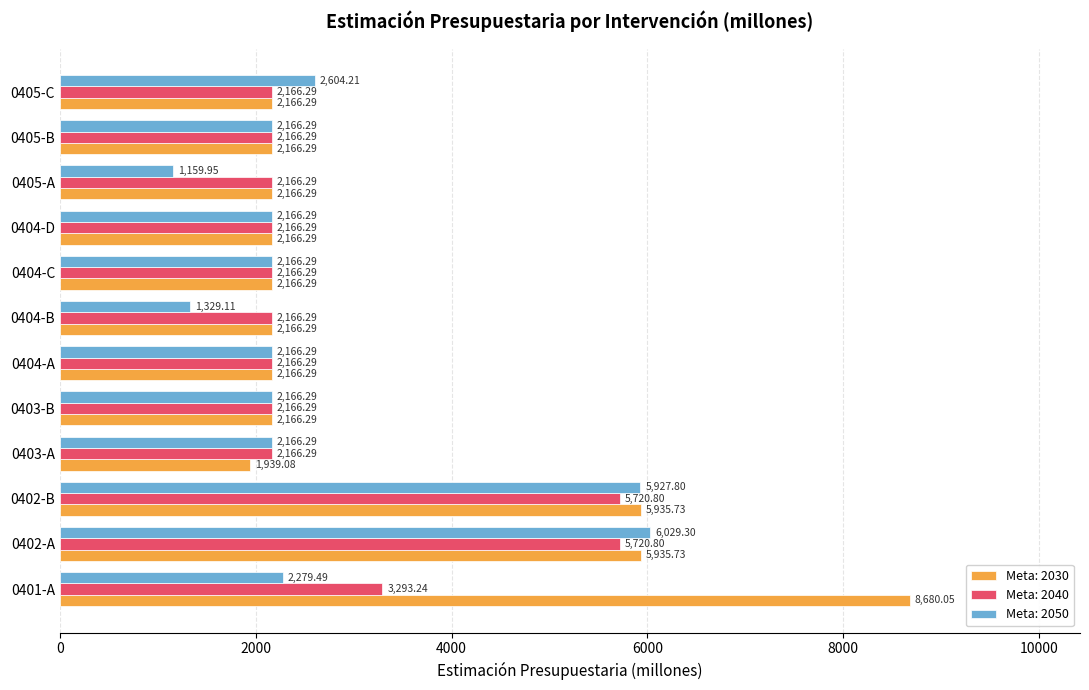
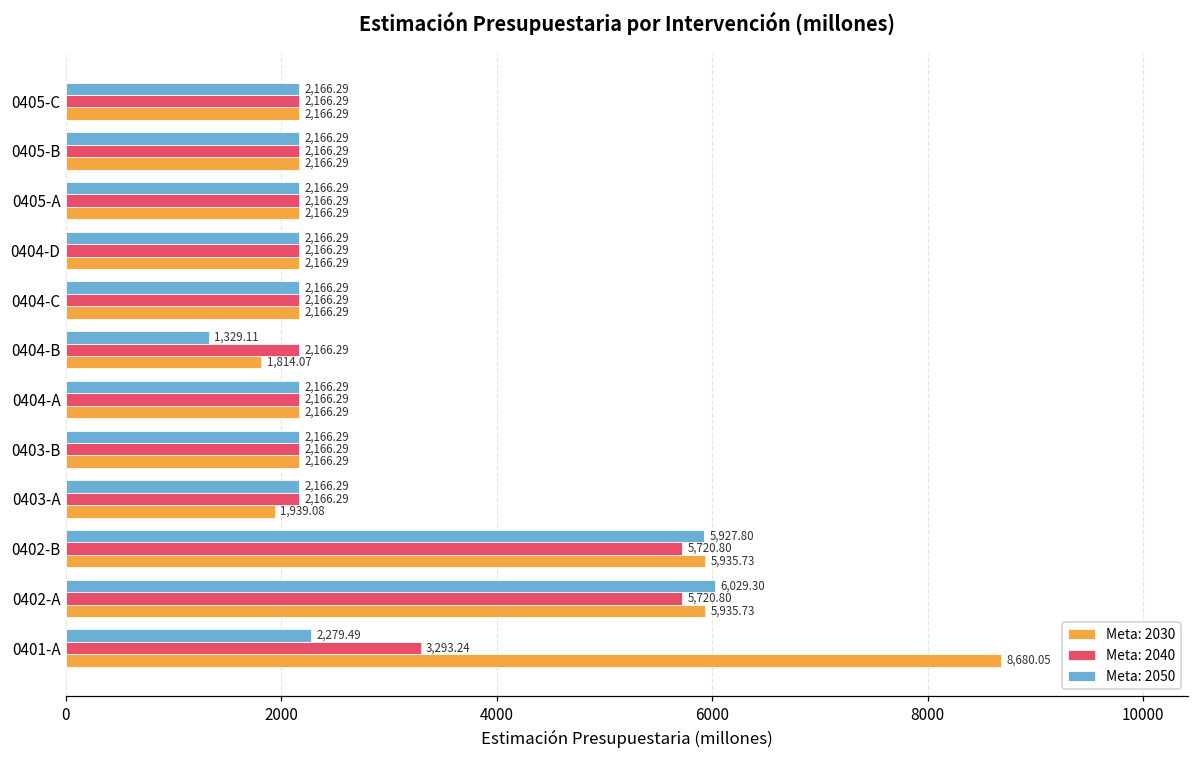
Meta: 2050, 0405-C: 2,604.21 -> 2,166.29
Meta: 2050, 0405-A: 1,159.95 -> 2,166.29
Meta: 2030, 0404-B: 2,166.29 -> 1,814.07
